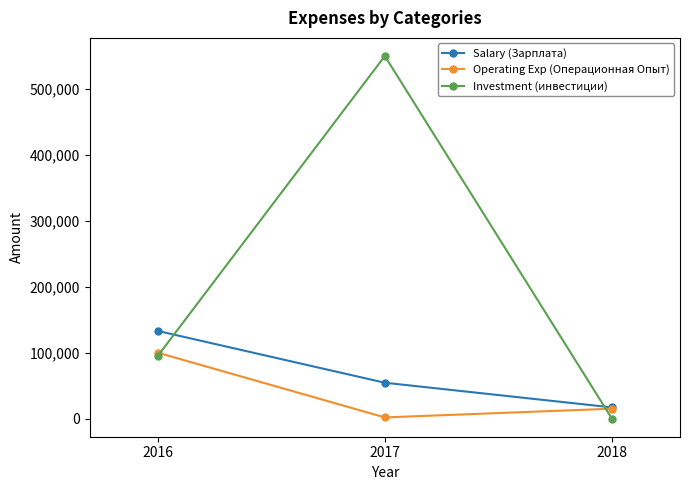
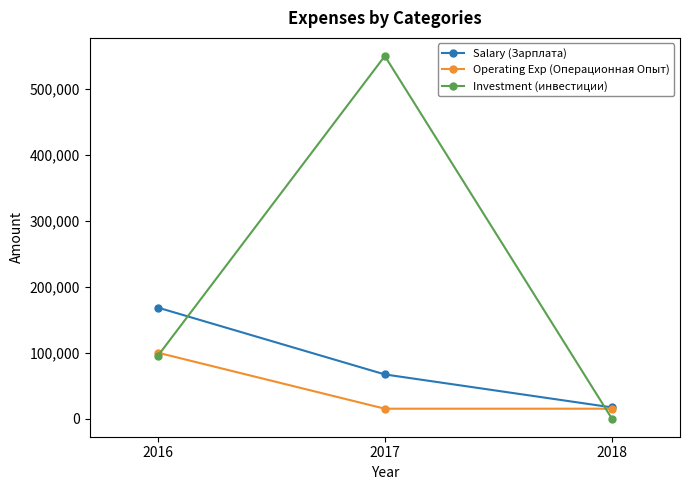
Salary (Зарплата), 2016: 130,000 -> 170,000
Salary (Зарплата), 2017: 50,000 -> 70,000
Operating Exp (Операционная Опыт), 2017: 0 -> 20,000
